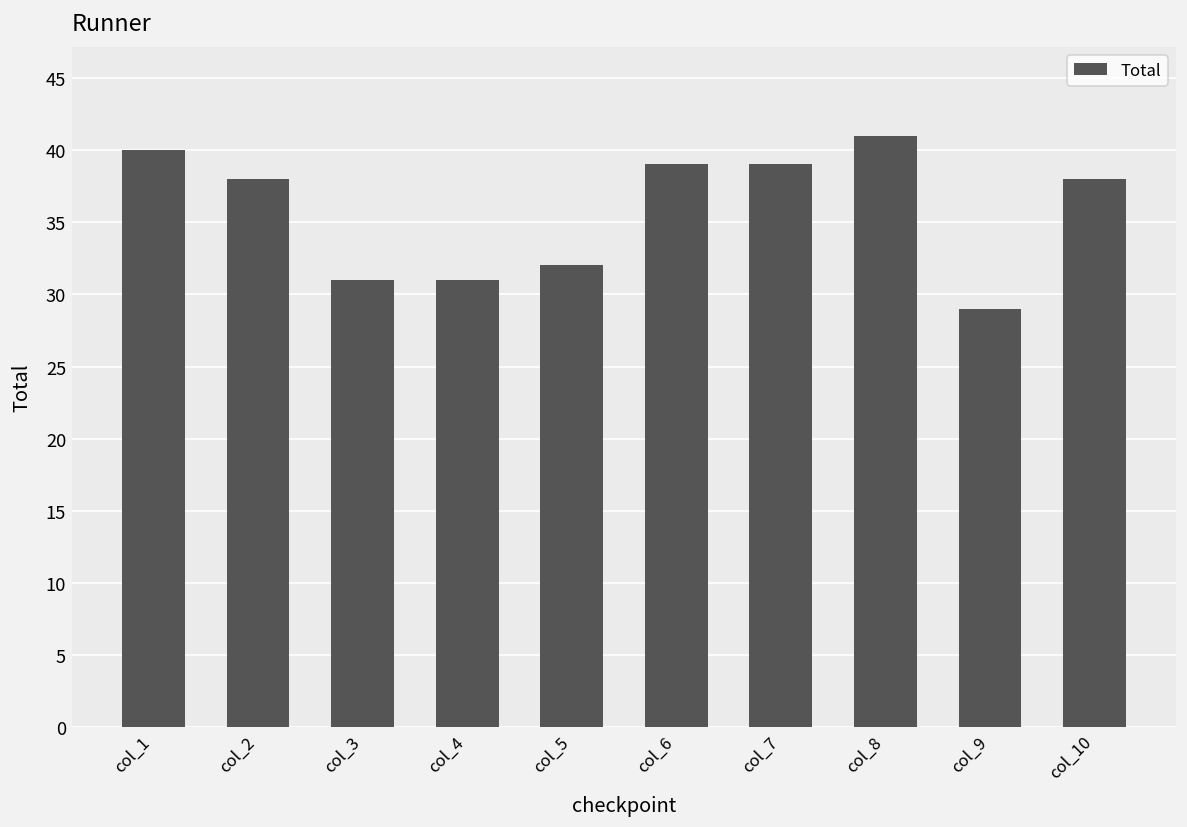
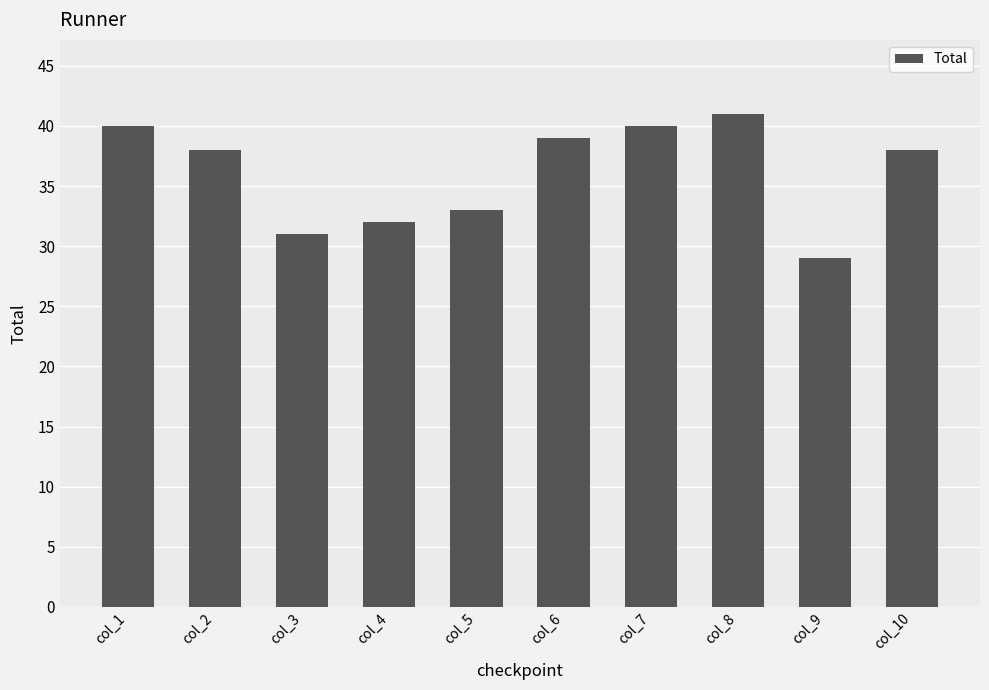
col_4: 31 -> 32
col_5: 32 -> 33
col_7: 39 -> 40
